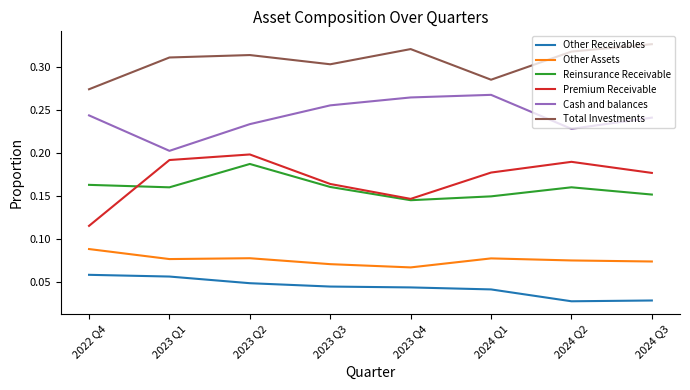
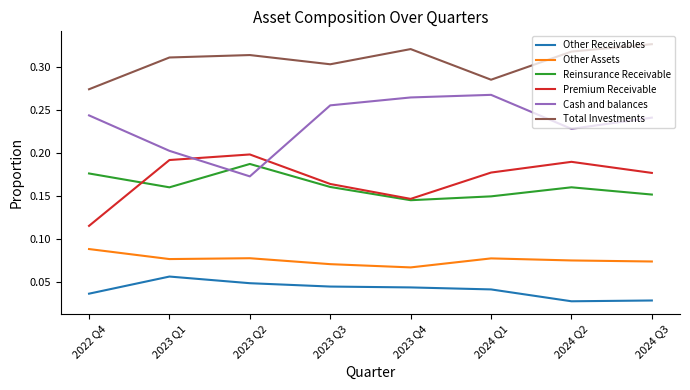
Other Receivables, 2022 Q4: 0.06 -> 0.04
Reinsurance Receivable, 2022 Q4: 0.16 -> 0.18
Cash and balances, 2023 Q2: 0.23 -> 0.17
